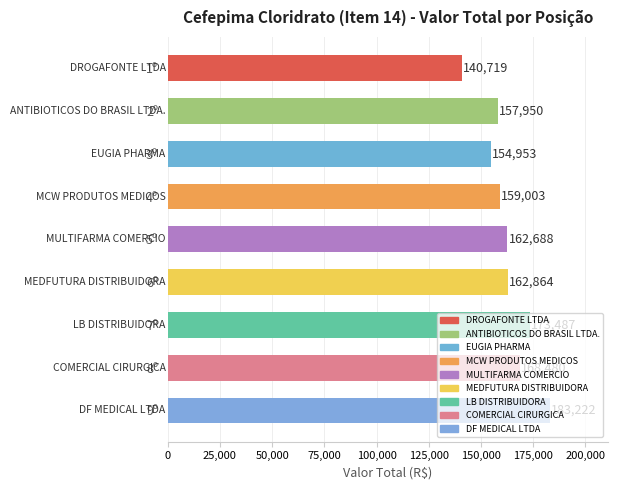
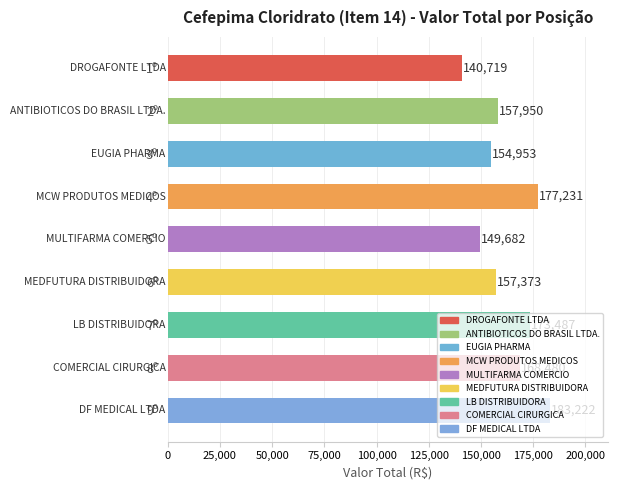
4º: 159,003 -> 177,231
5º: 162,688 -> 149,682
6º: 162,864 -> 157,373
